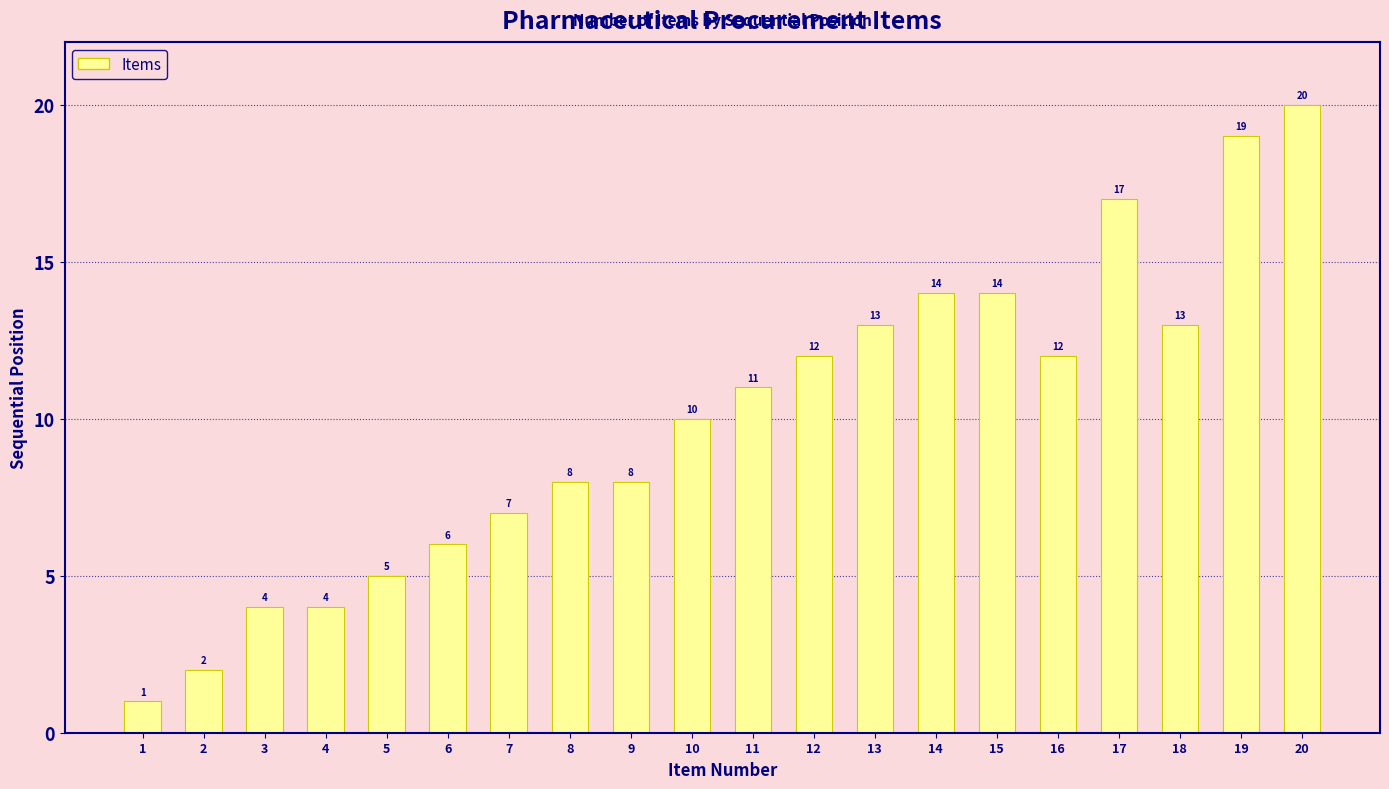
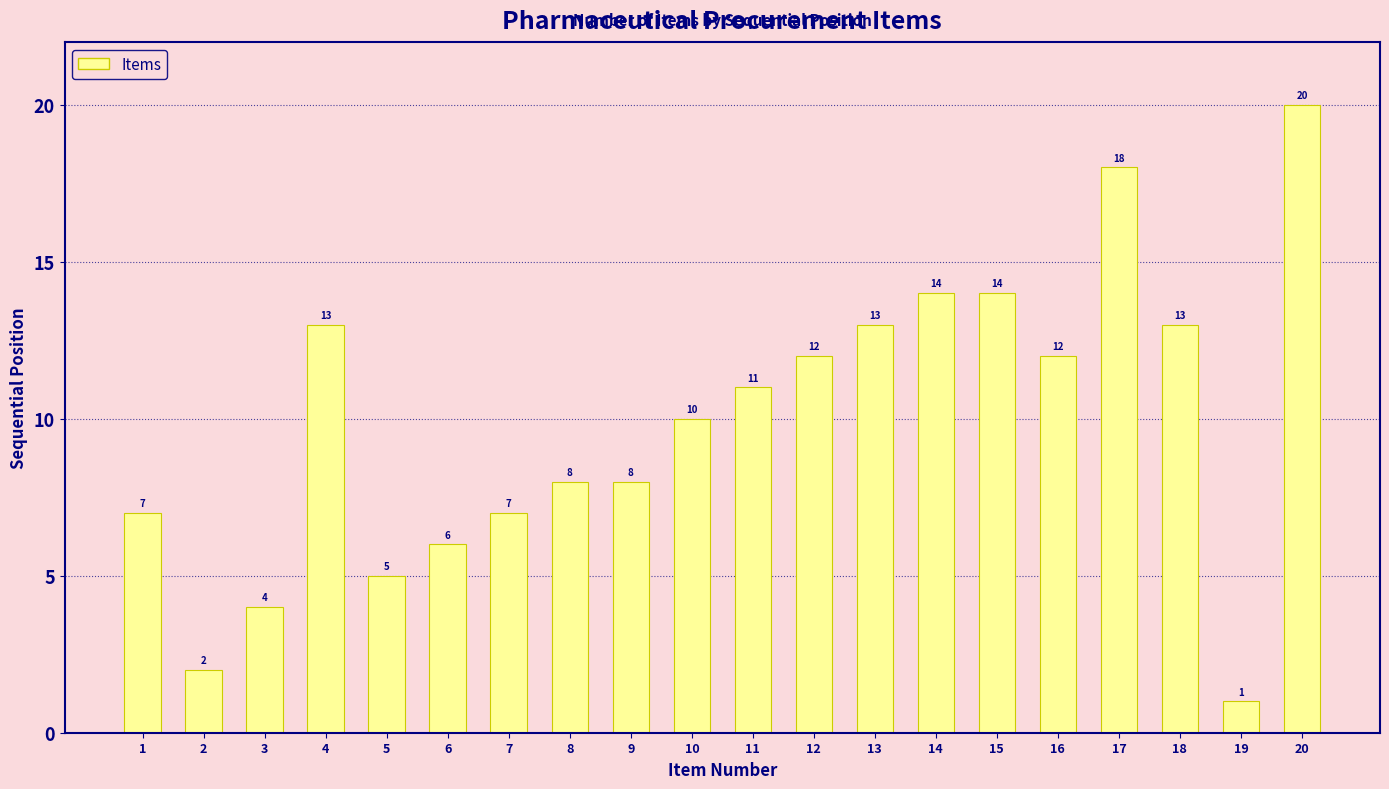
1: 1 -> 7
4: 4 -> 13
17: 17 -> 18
19: 19 -> 1
